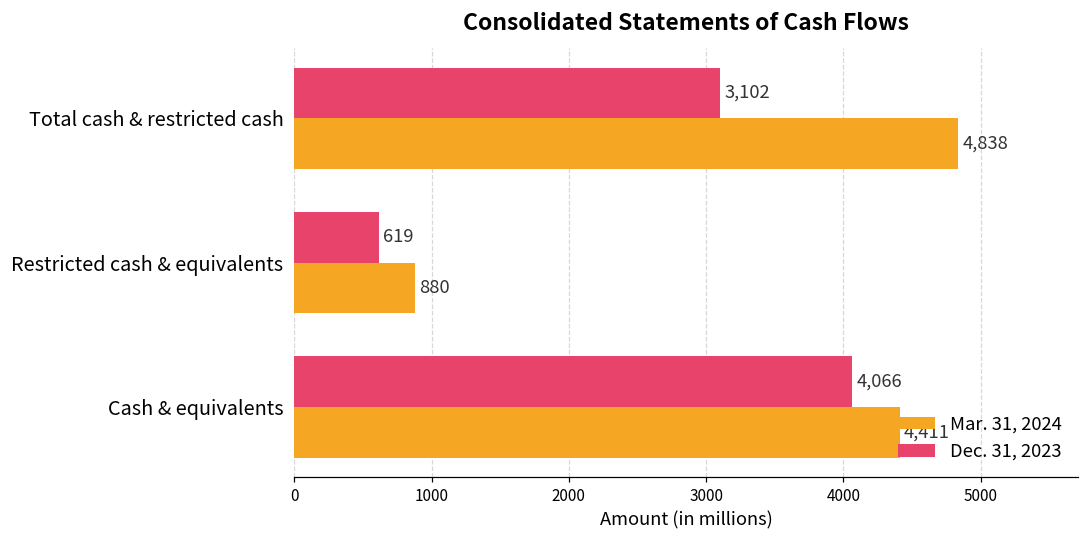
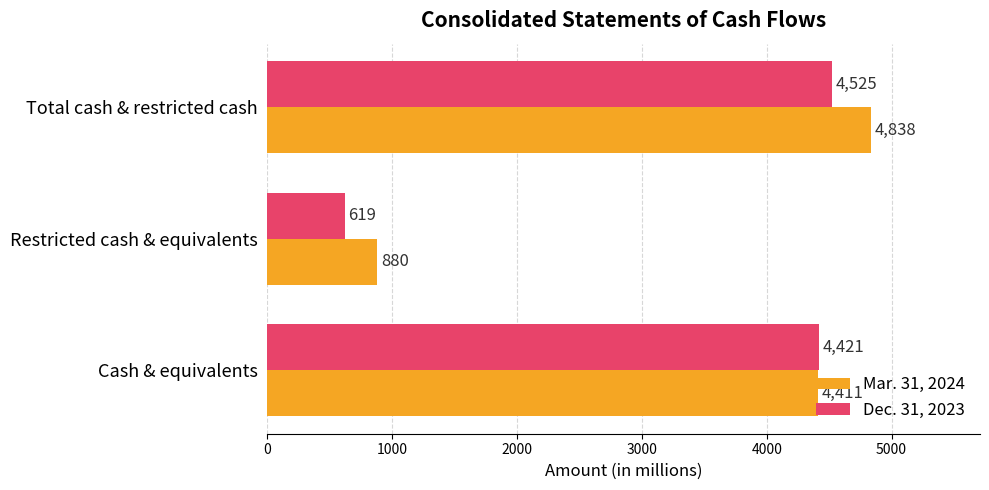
Dec. 31, 2023, Total cash & restricted cash: 3,102 -> 4,525
Dec. 31, 2023, Cash & equivalents: 4,066 -> 4,421
